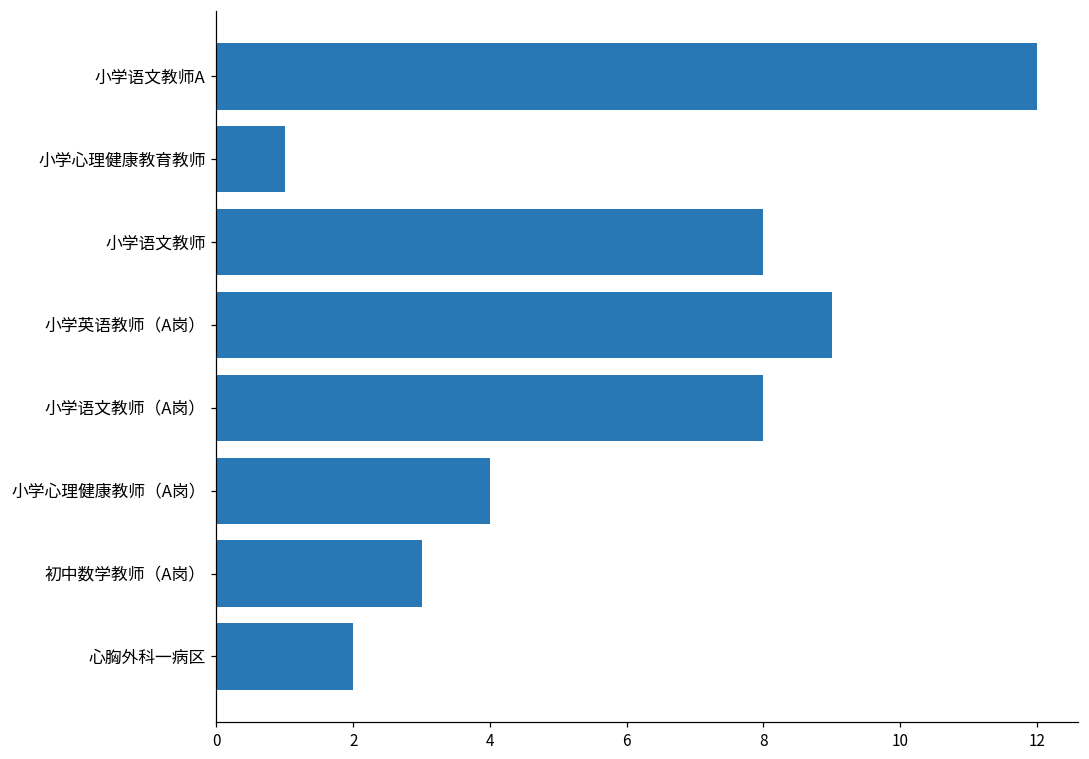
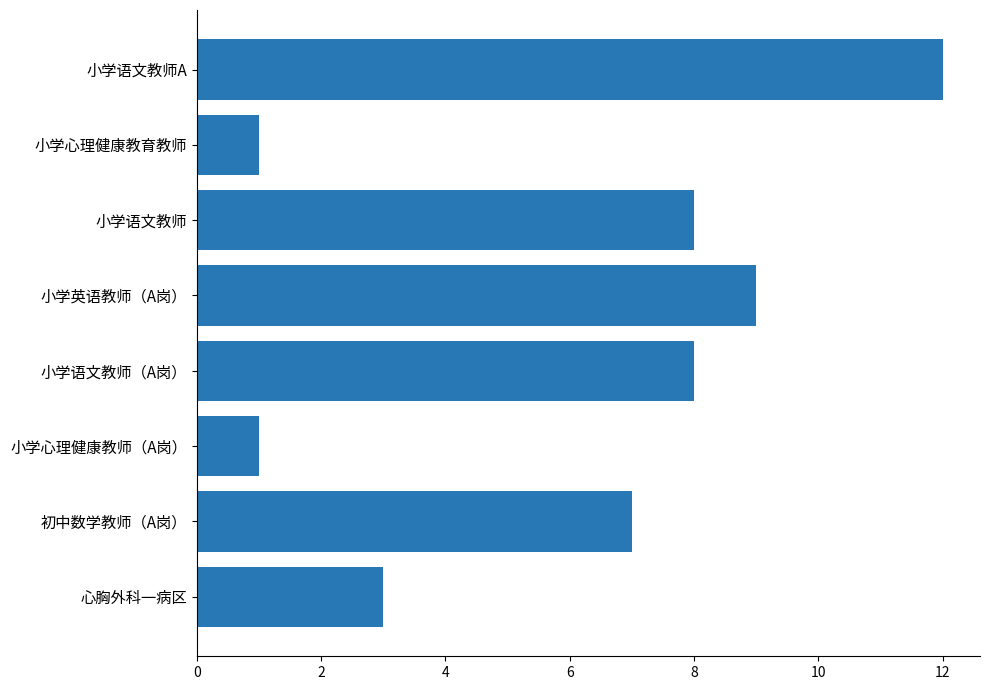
小学心理健康教师（A岗）: 4 -> 1
初中数学教师（A岗）: 3 -> 7
心胸外科一病区: 2 -> 3
